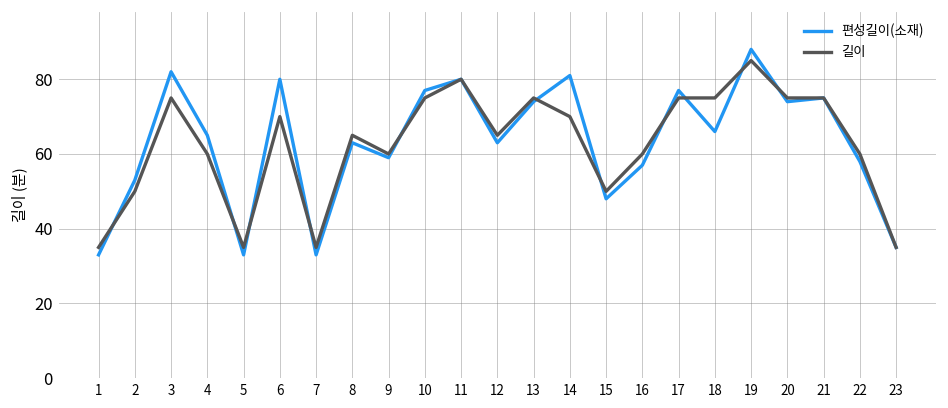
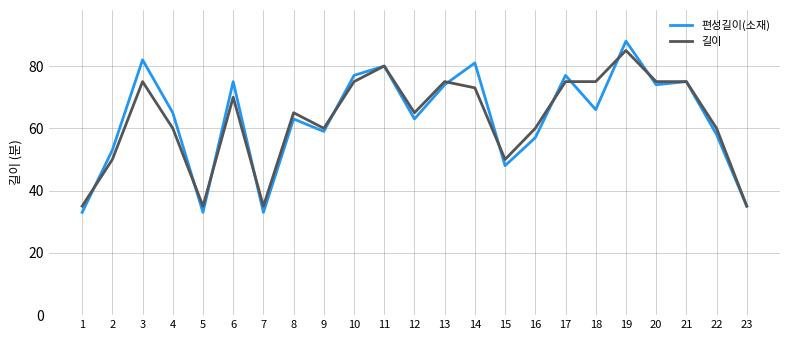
편성길이(소재), 6: 80 -> 75
길이, 14: 70 -> 73
